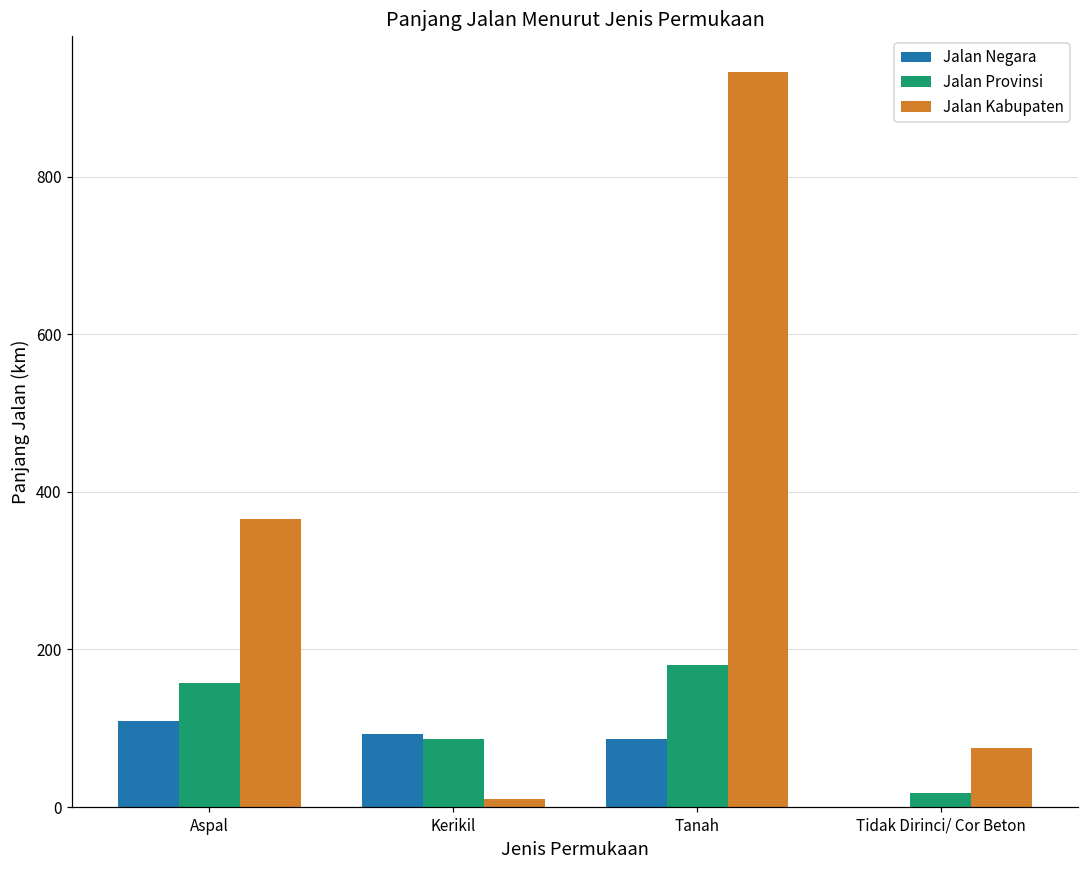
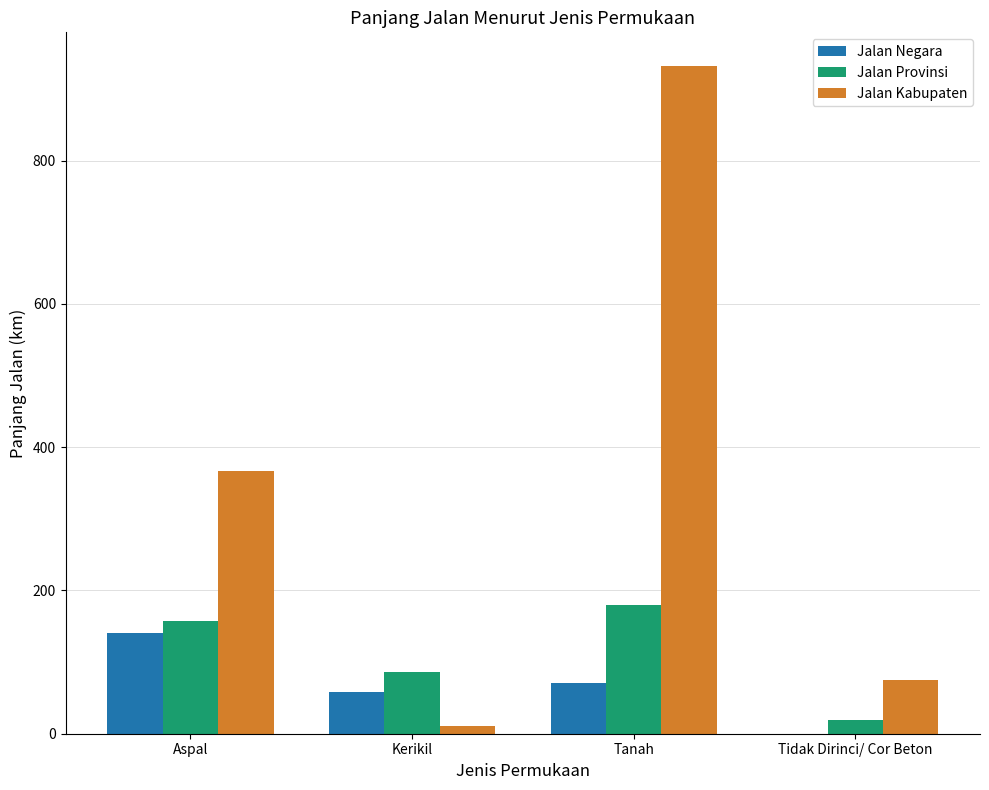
Jalan Negara, Aspal: 110 -> 140
Jalan Negara, Kerikil: 90 -> 60
Jalan Negara, Tanah: 90 -> 70
